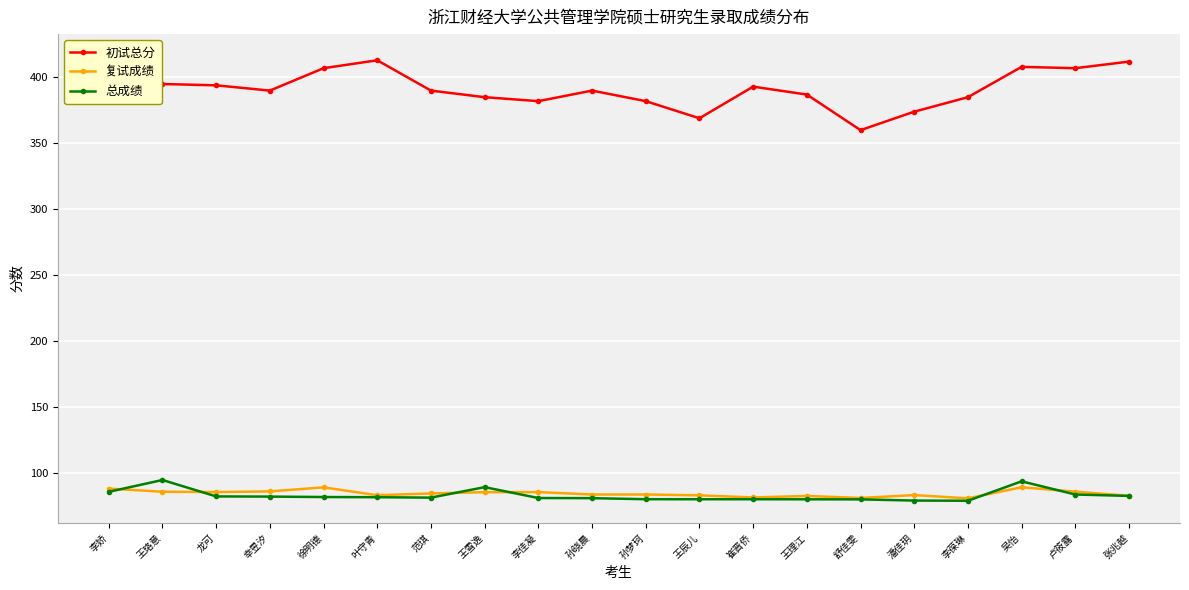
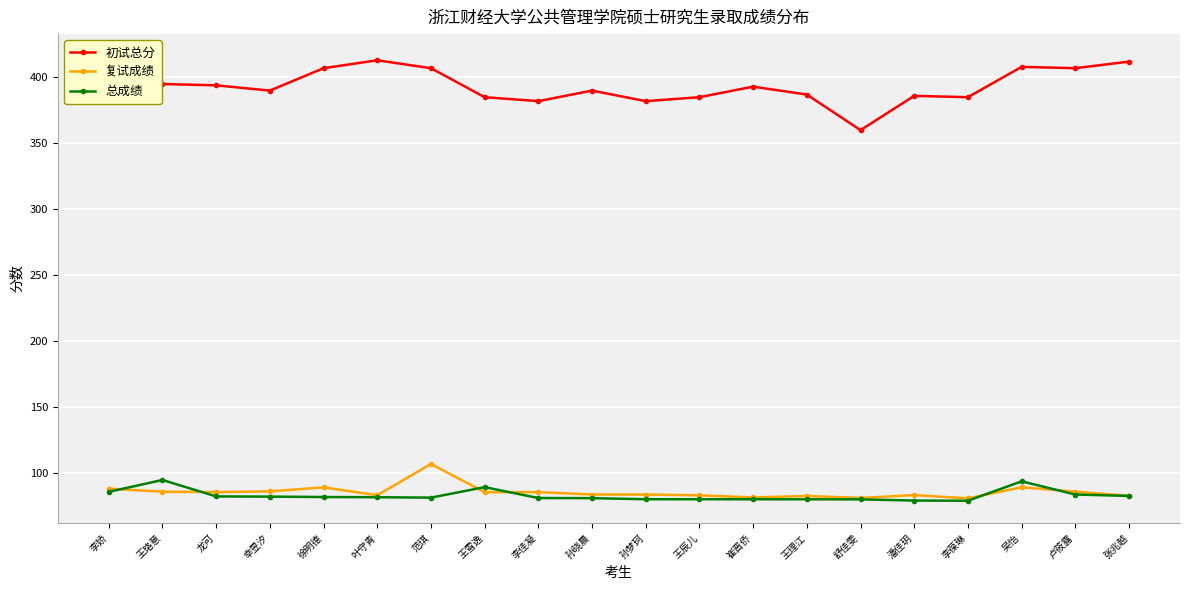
初试总分, 范琪: 390 -> 407
复试成绩, 范琪: 84 -> 107
初试总分, 王辰儿: 369 -> 385
初试总分, 潘佳玥: 374 -> 386
